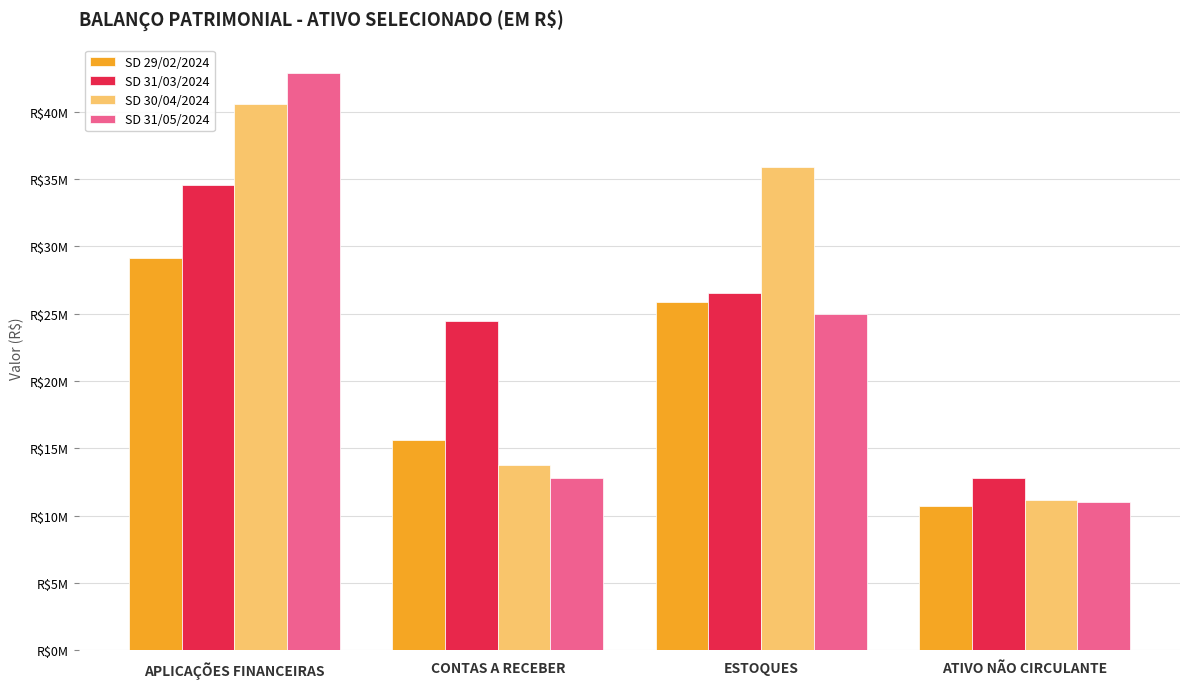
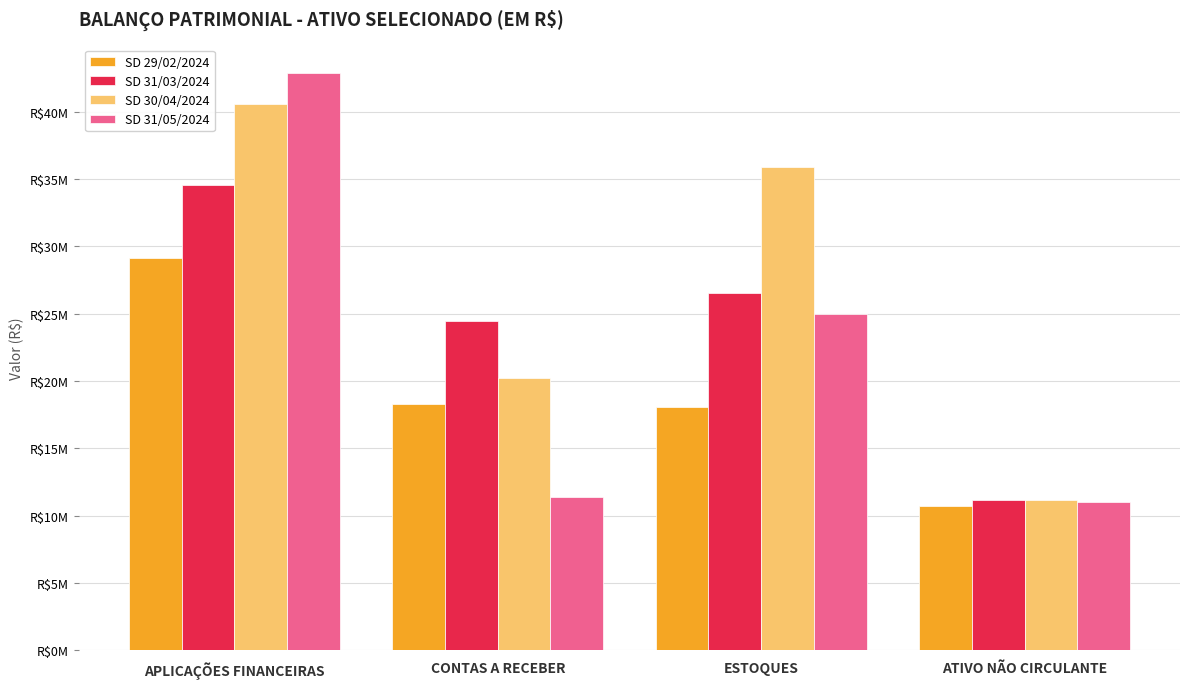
SD 29/02/2024, CONTAS A RECEBER: R$15600000 -> R$18300000
SD 30/04/2024, CONTAS A RECEBER: R$13800000 -> R$20200000
SD 31/05/2024, CONTAS A RECEBER: R$12800000 -> R$11400000
SD 29/02/2024, ESTOQUES: R$25800000 -> R$18100000
SD 31/03/2024, ATIVO NÃO CIRCULANTE: R$12800000 -> R$11200000
